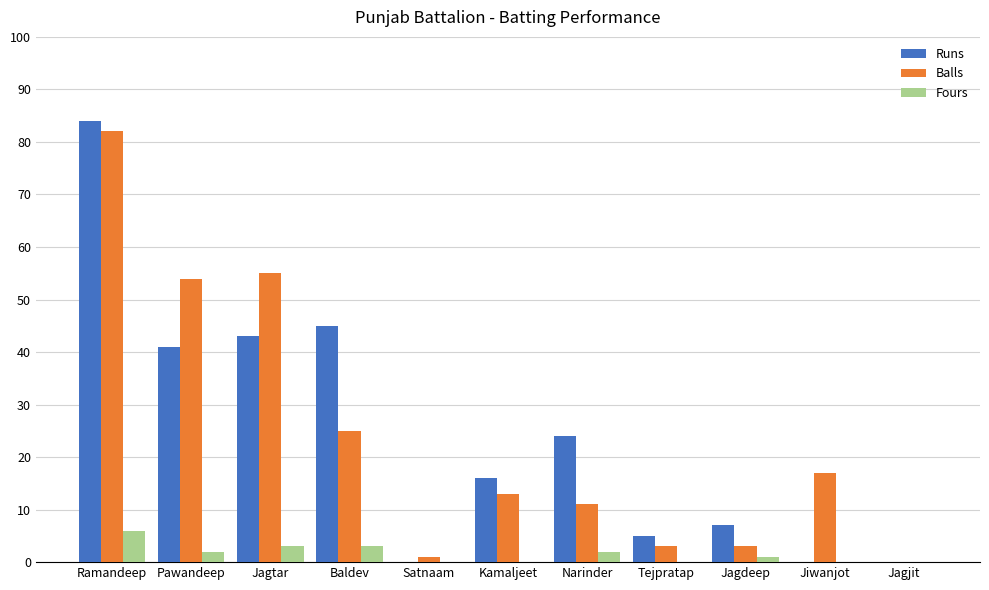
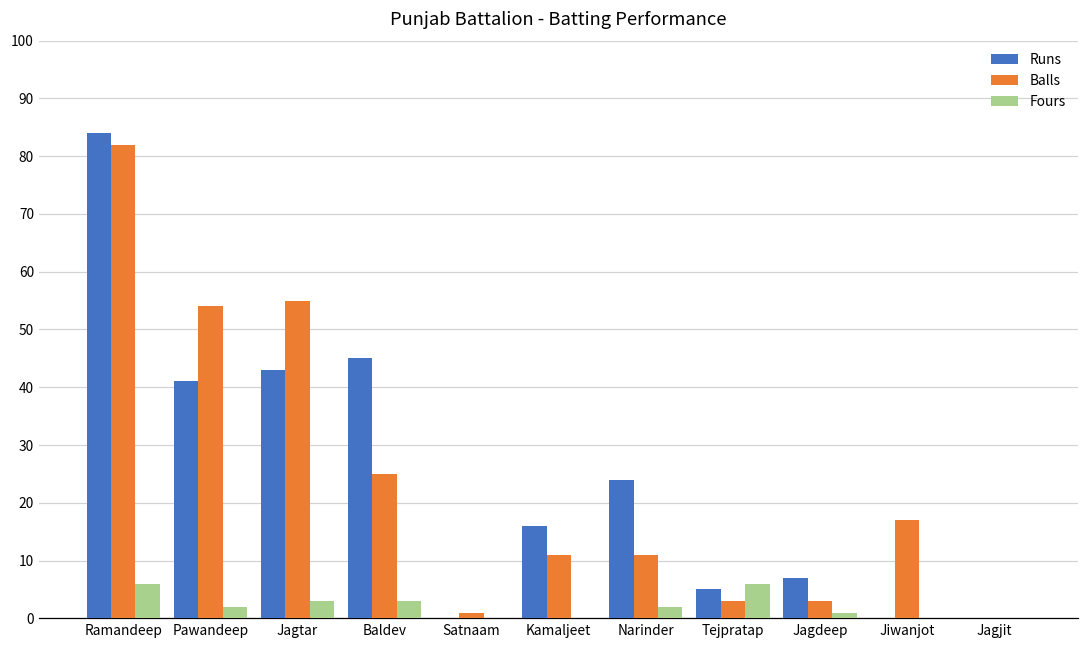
Balls, Kamaljeet: 13 -> 11
Fours, Tejpratap: 0 -> 6
